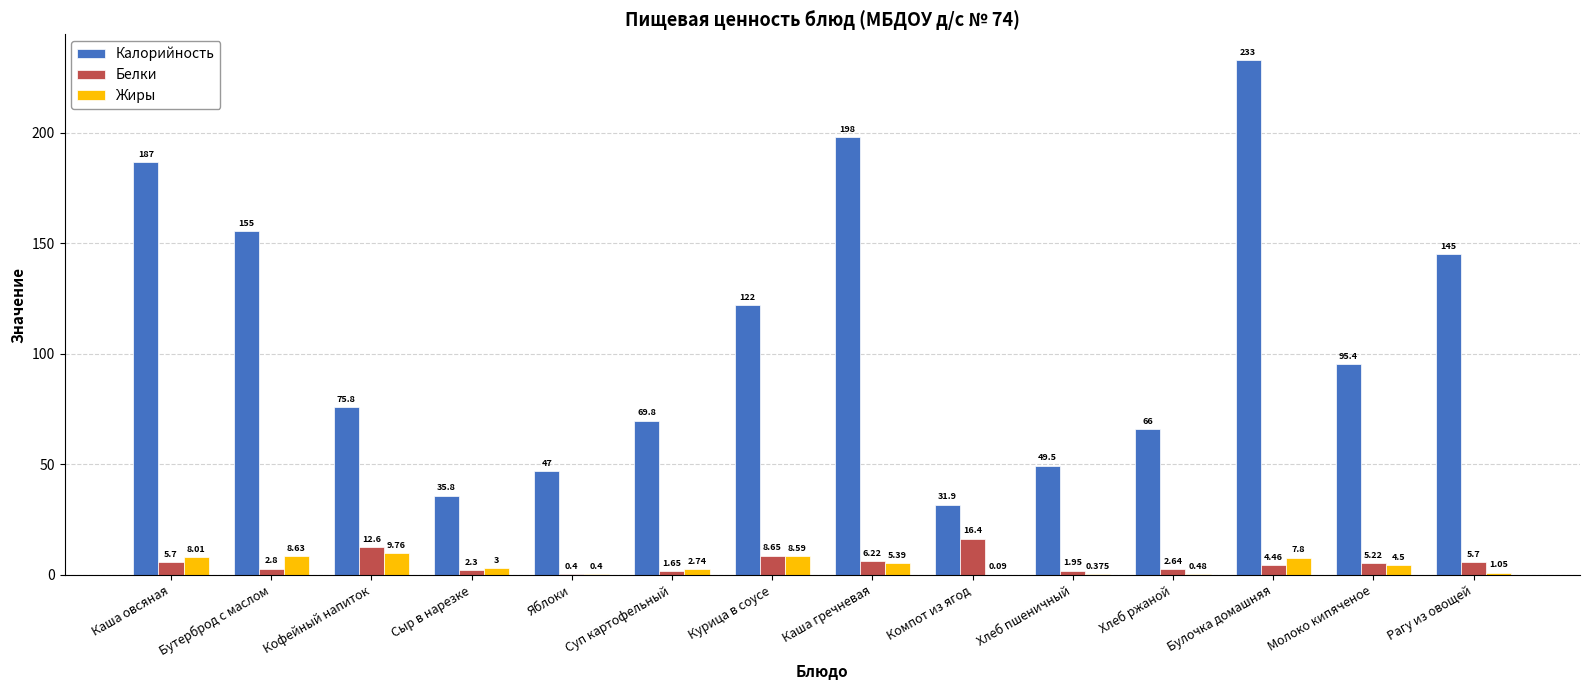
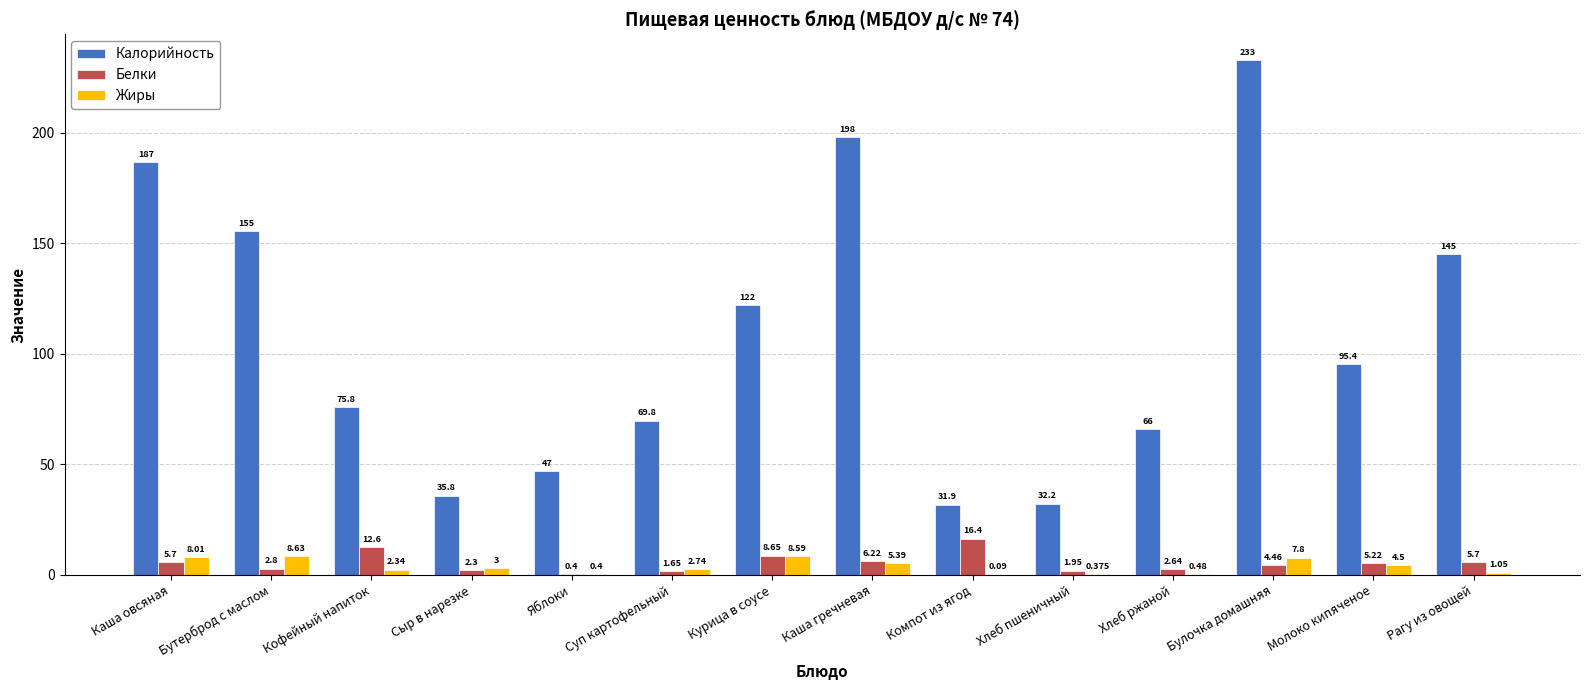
Жиры, Кофейный напиток: 9.76 -> 2.34
Калорийность, Хлеб пшеничный: 49.5 -> 32.2
